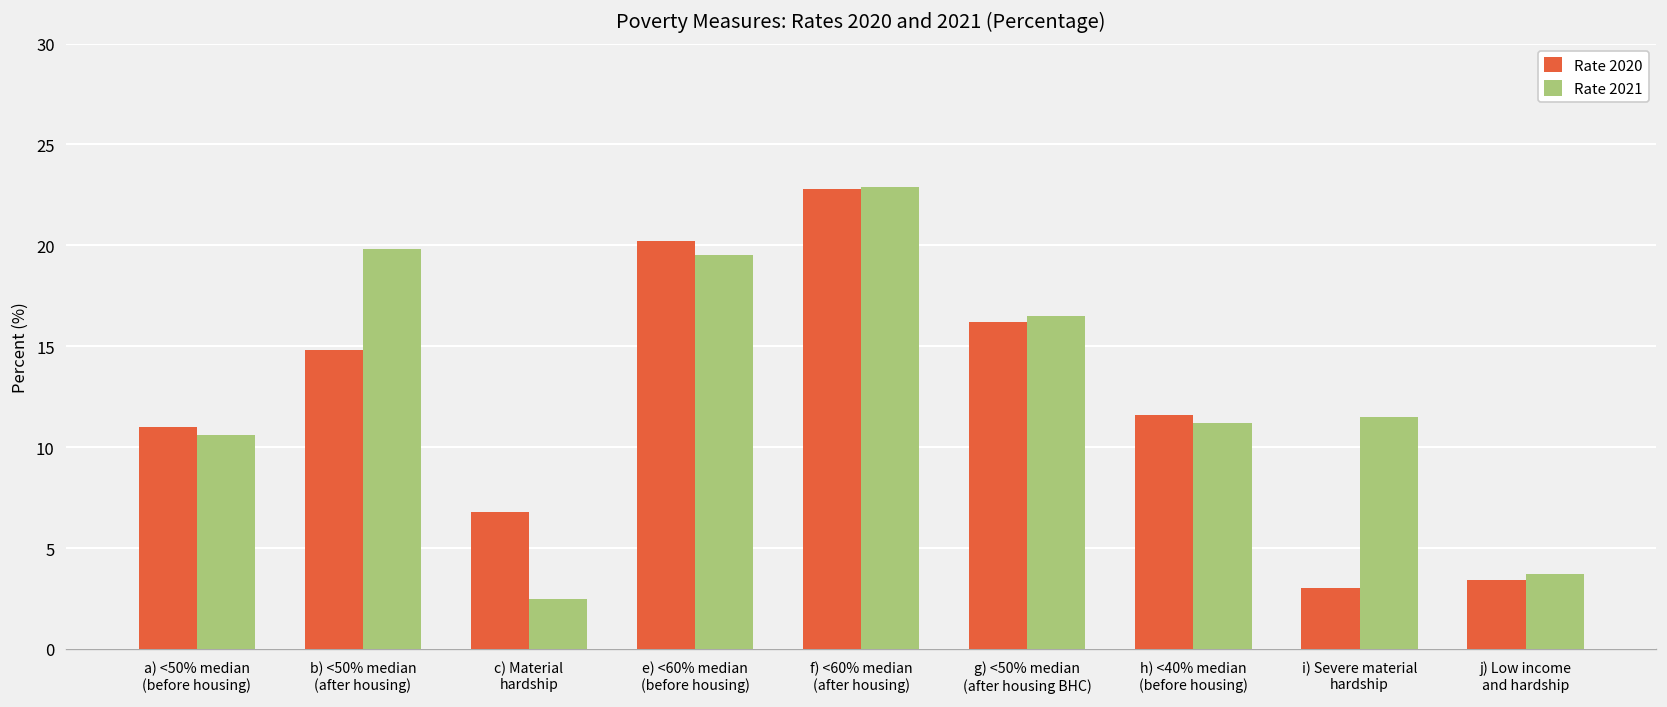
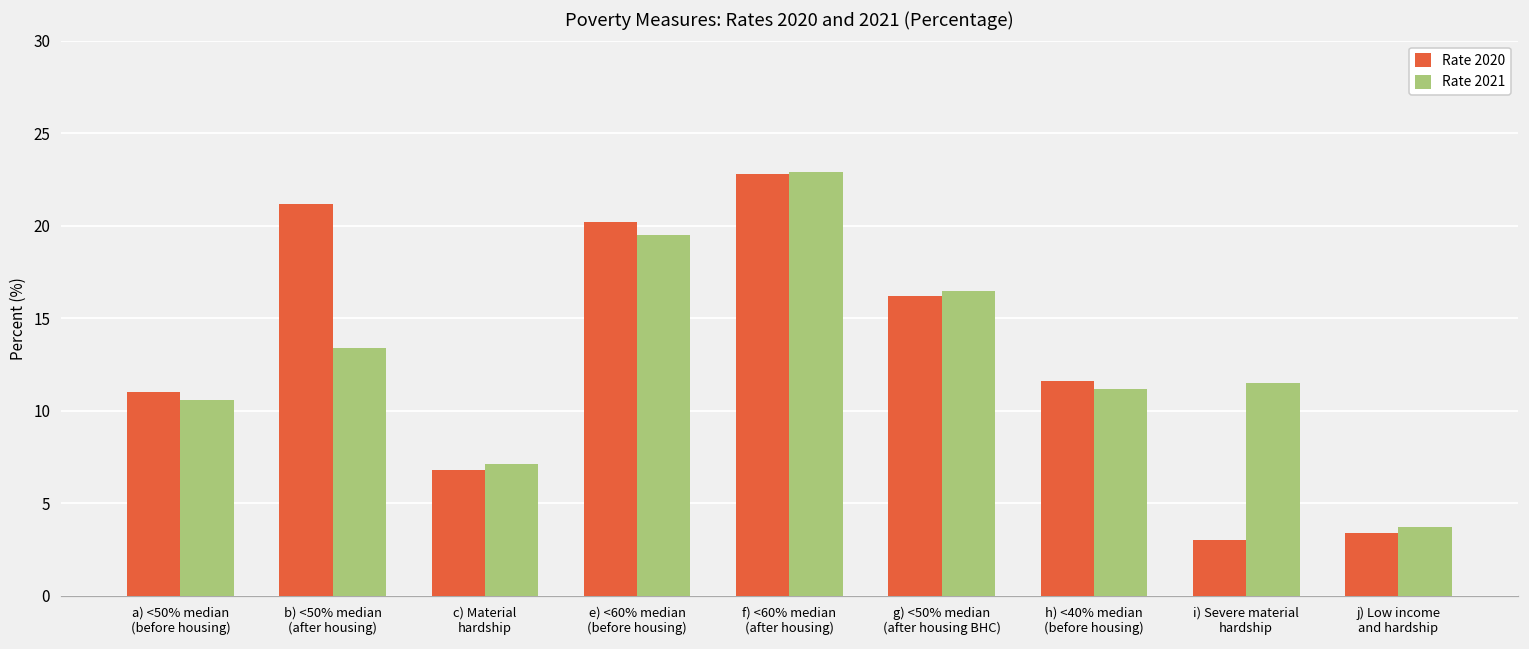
Rate 2020, b) <50% median (after housing): 14.8 -> 21.2
Rate 2021, b) <50% median (after housing): 19.8 -> 13.4
Rate 2021, c) Material hardship: 2.5 -> 7.1
